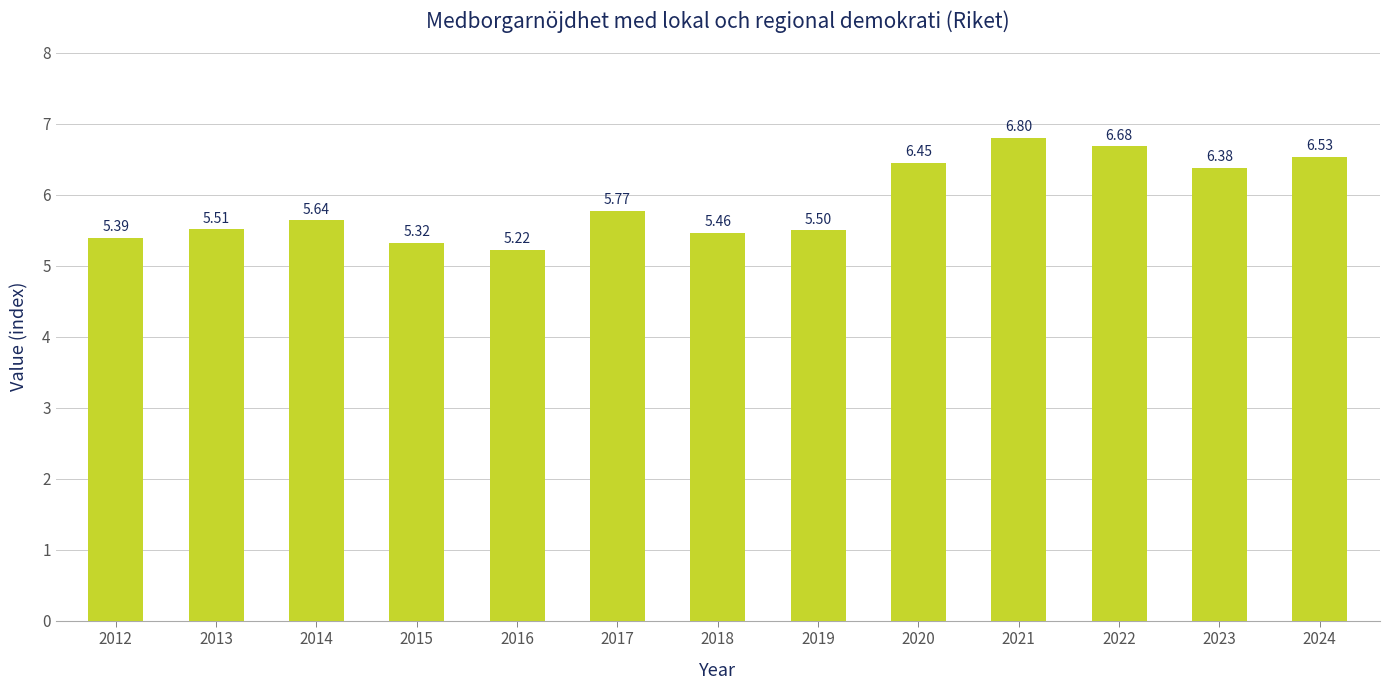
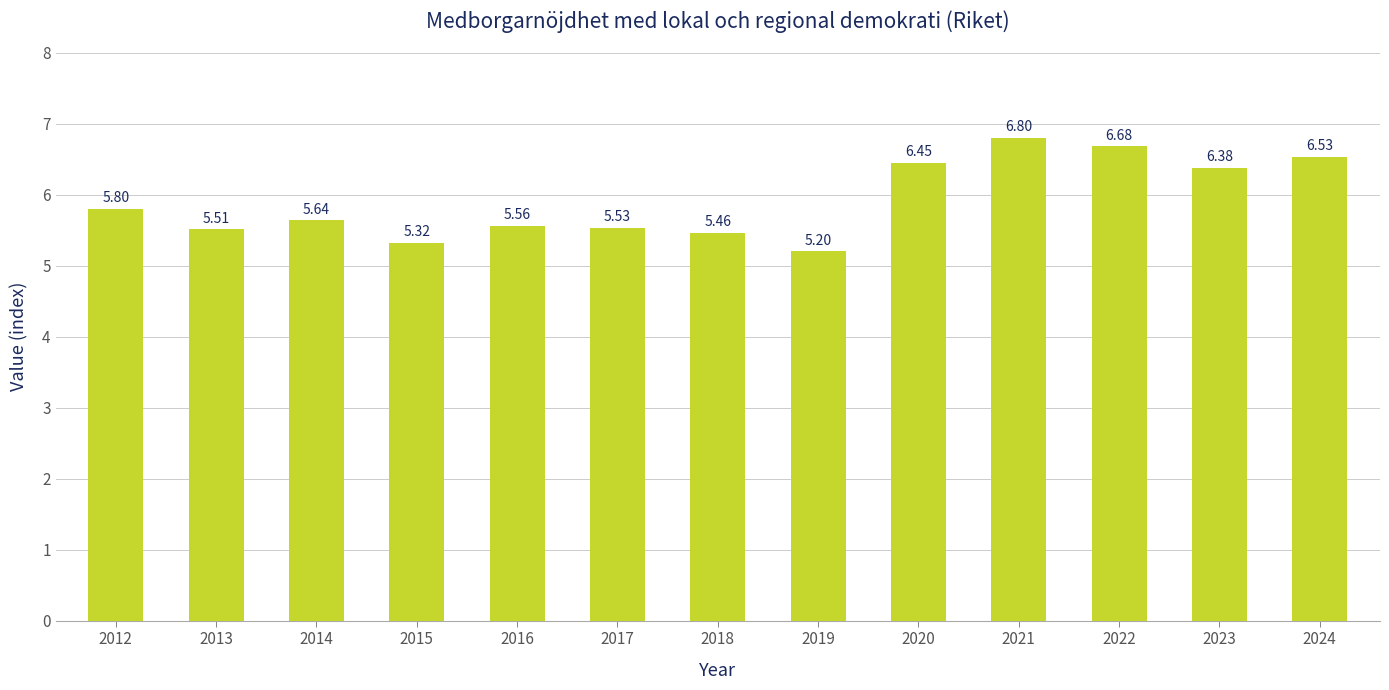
2012: 5.39 -> 5.80
2016: 5.22 -> 5.56
2017: 5.77 -> 5.53
2019: 5.50 -> 5.20
